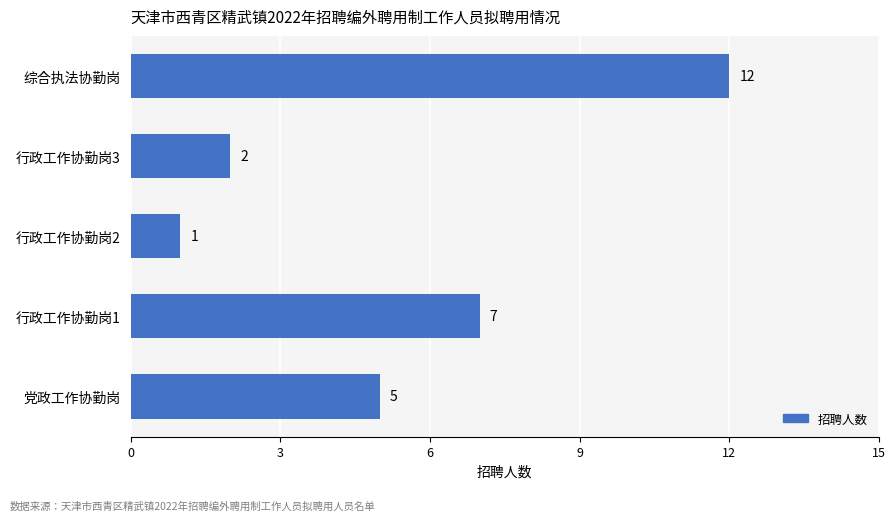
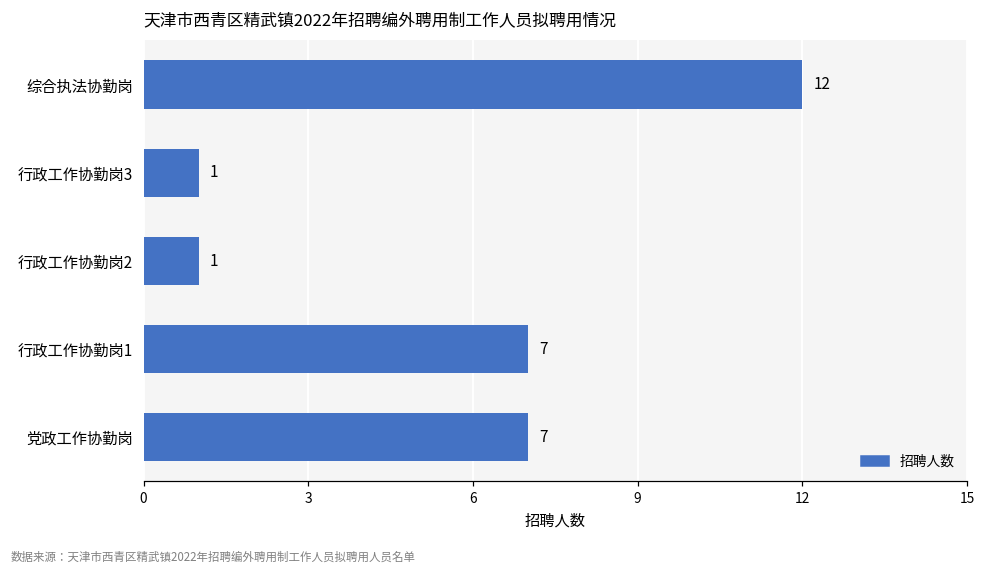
行政工作协勤岗3: 2 -> 1
党政工作协勤岗: 5 -> 7
